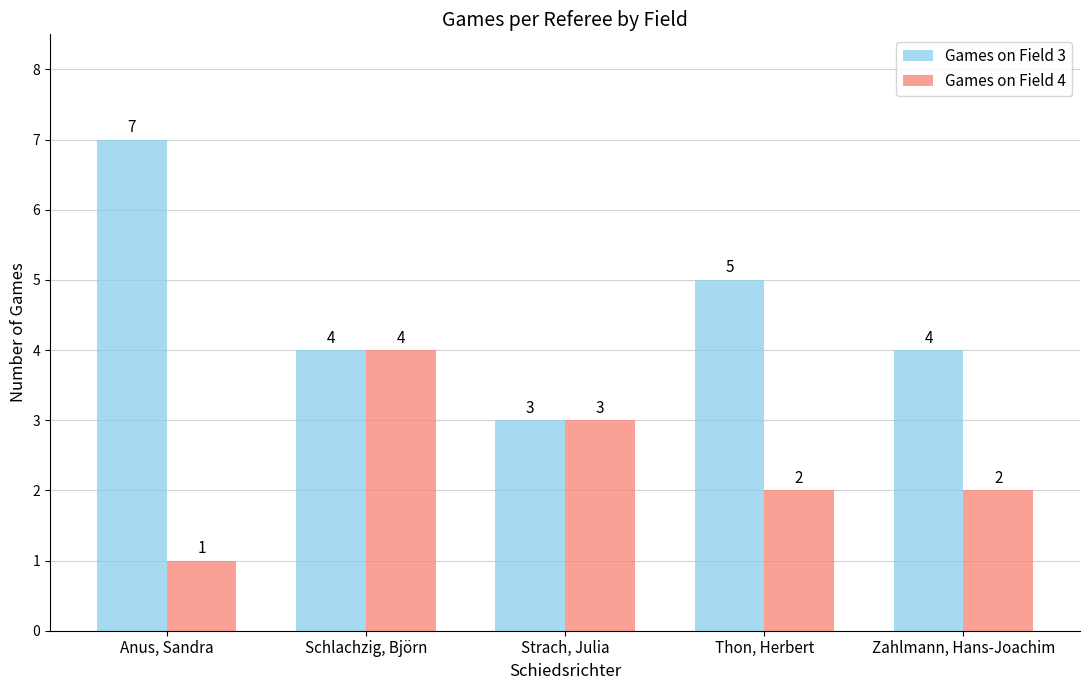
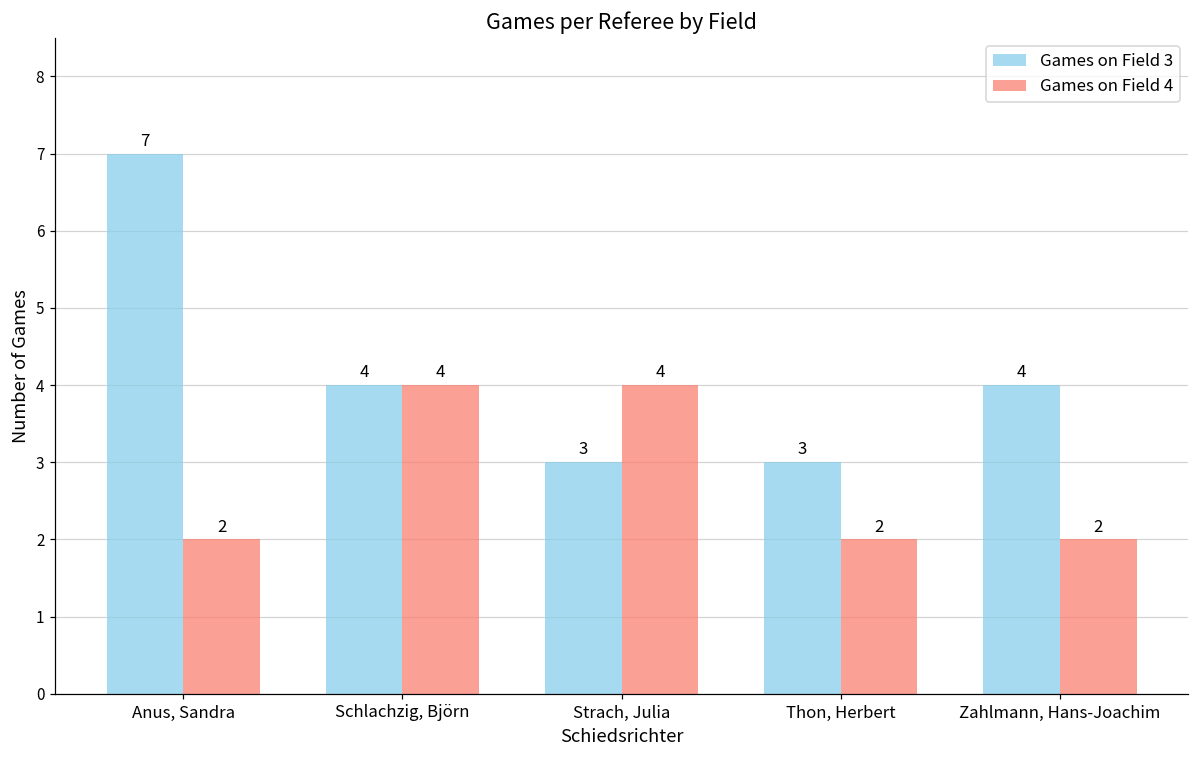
Games on Field 4, Anus, Sandra: 1 -> 2
Games on Field 4, Strach, Julia: 3 -> 4
Games on Field 3, Thon, Herbert: 5 -> 3
